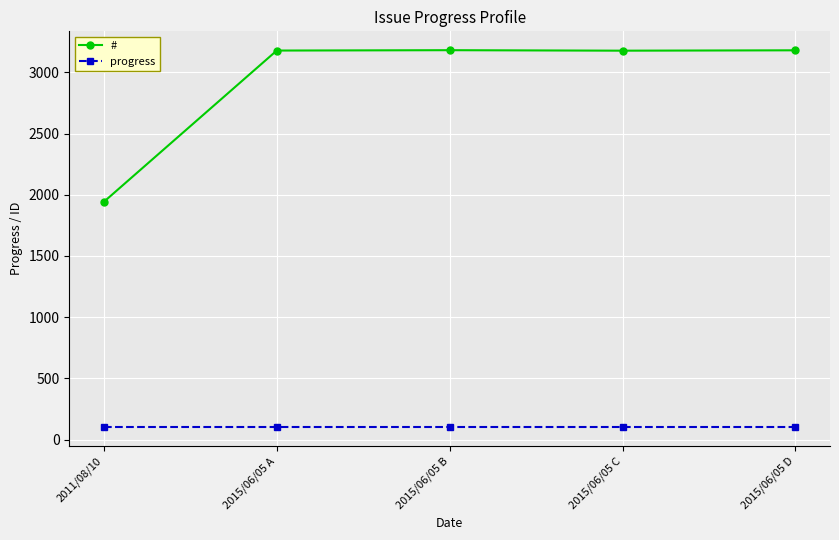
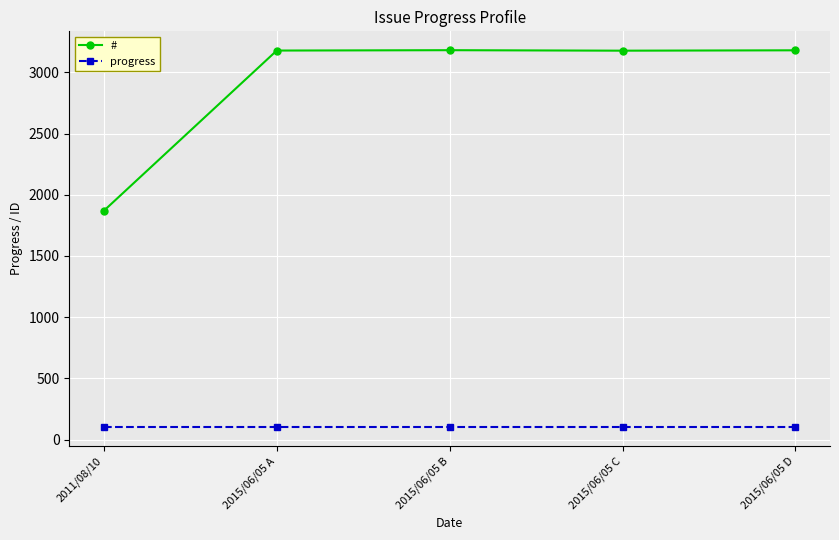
#, 2011/08/10: 1940 -> 1870
